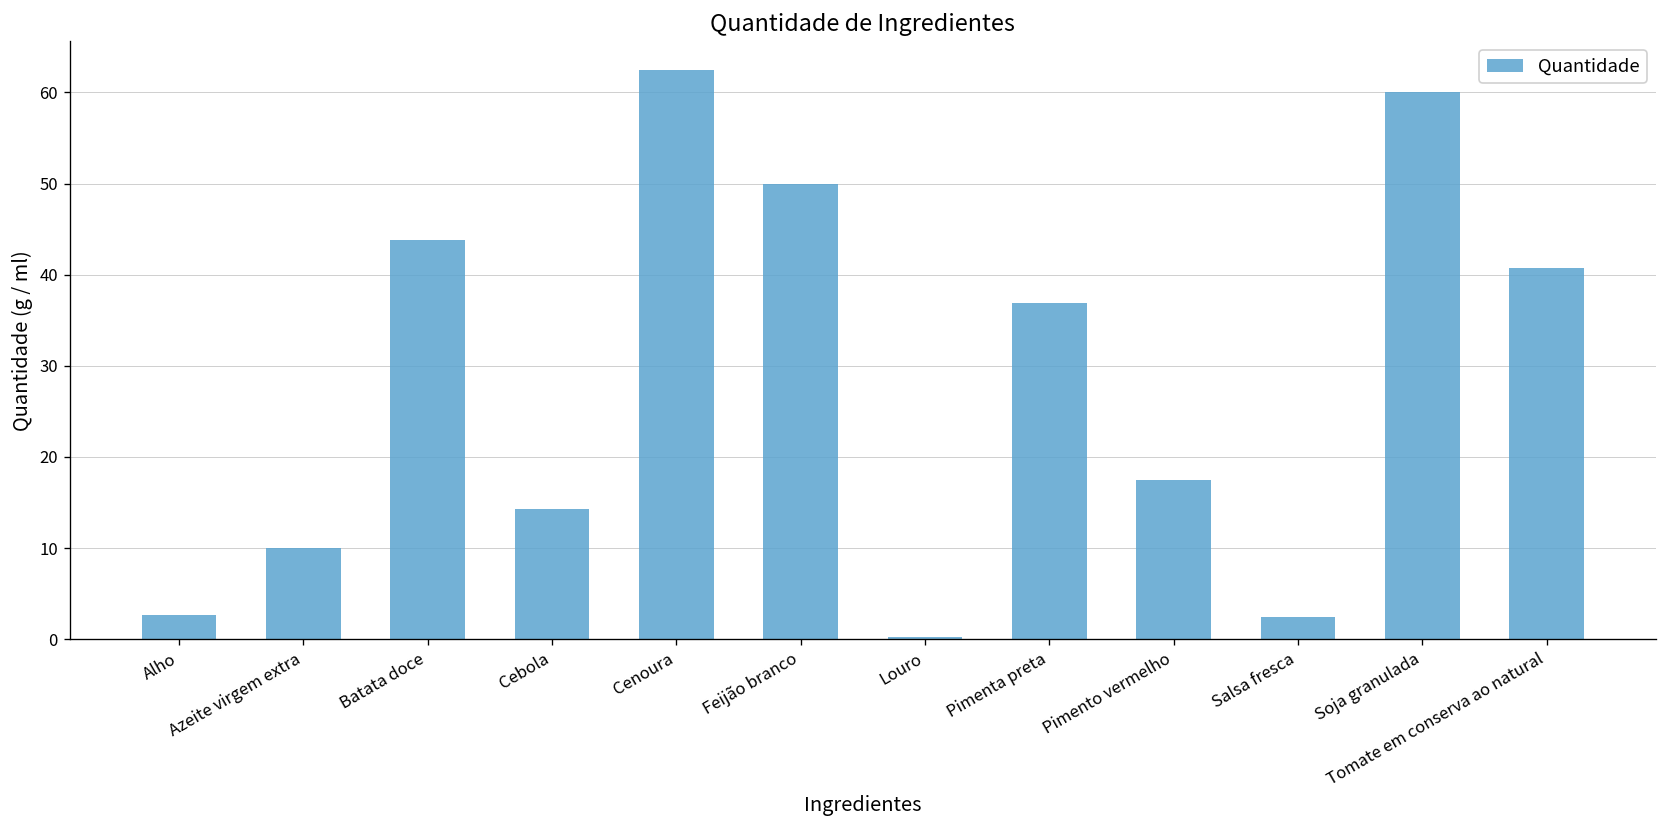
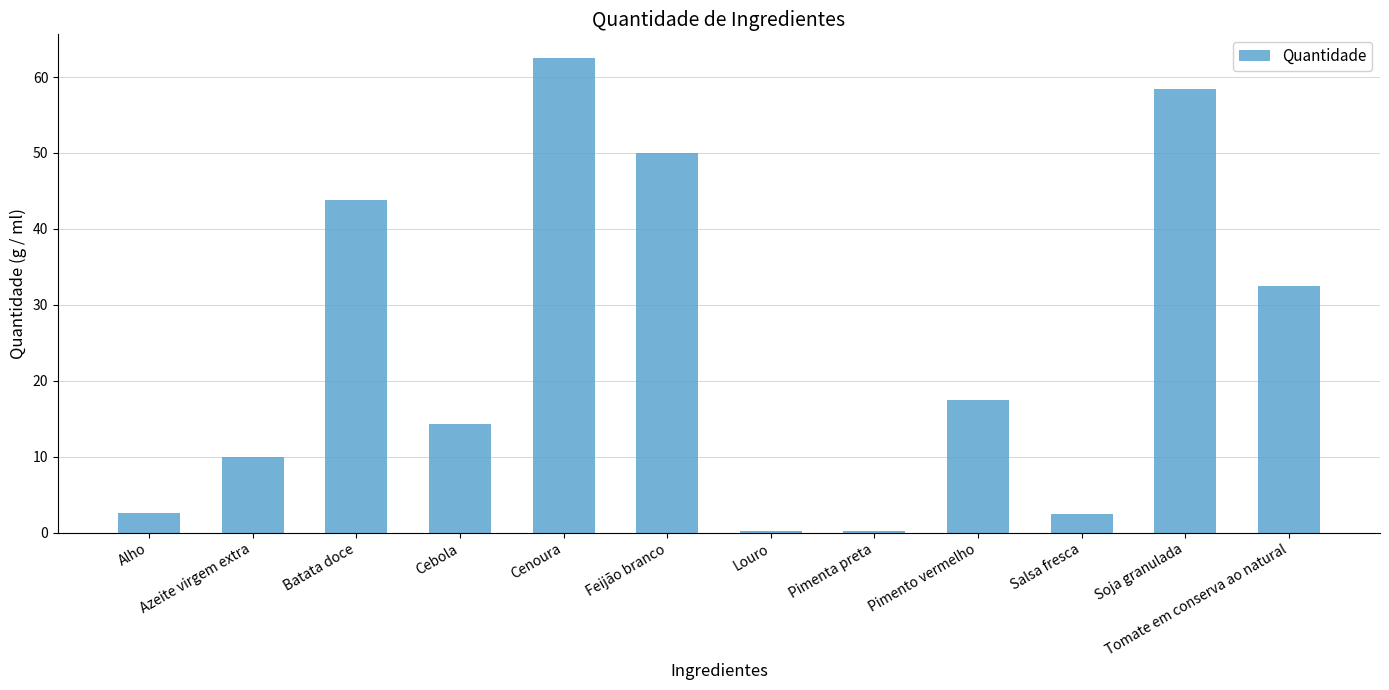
Pimenta preta: 37 -> 0
Soja granulada: 60 -> 58
Tomate em conserva ao natural: 41 -> 33
